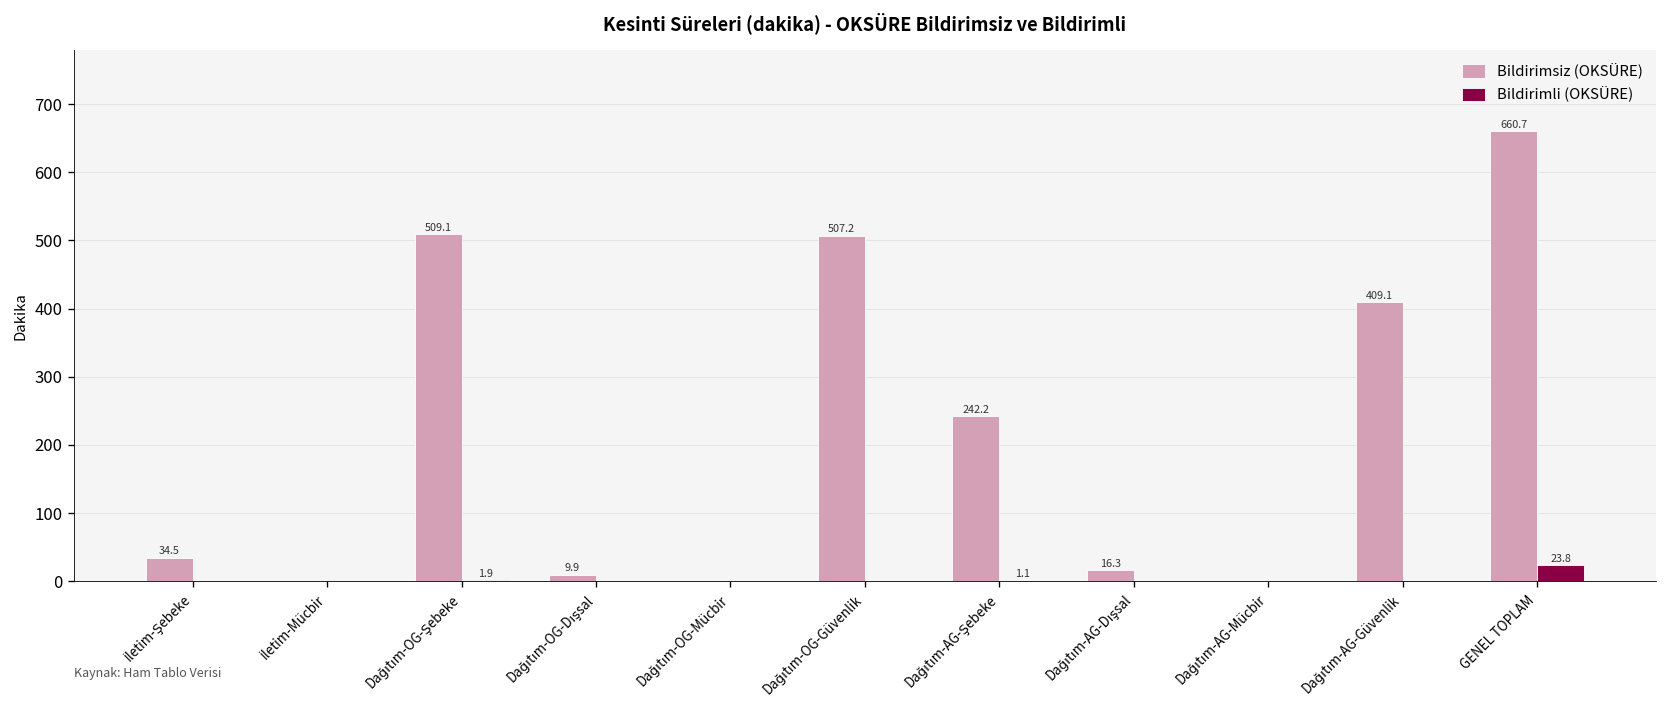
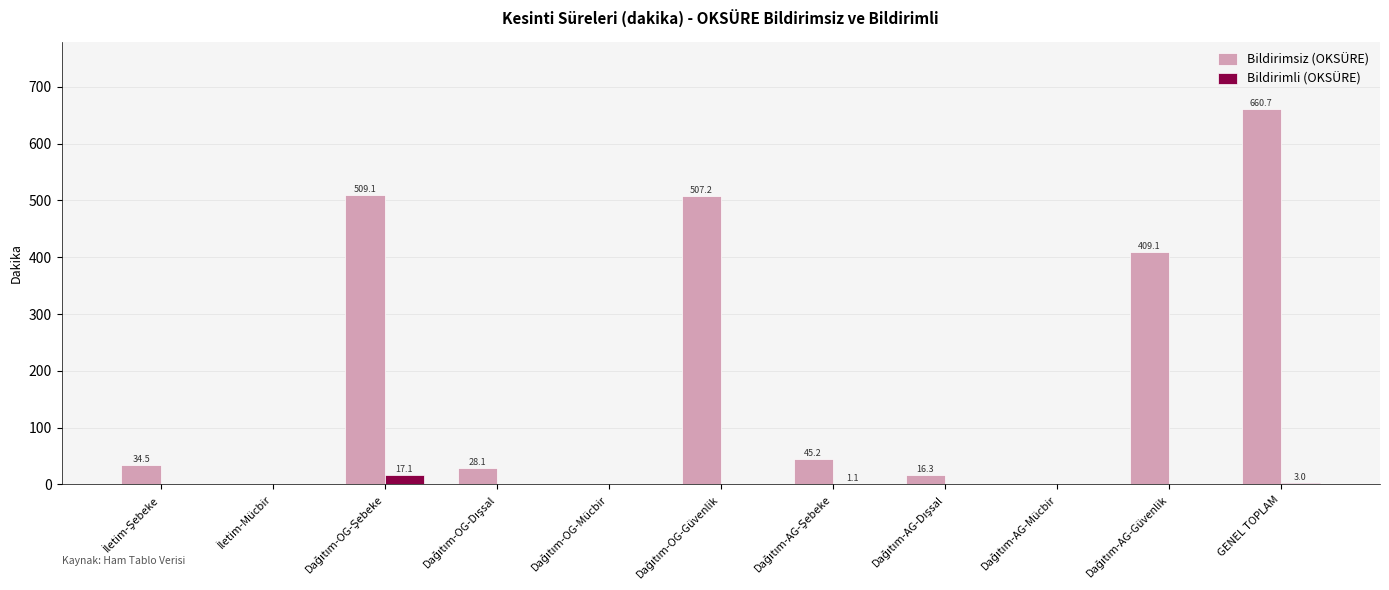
Bildirimli (OKSÜRE), Dağıtım-OG-Şebeke: 1.9 -> 17.1
Bildirimsiz (OKSÜRE), Dağıtım-OG-Dışsal: 9.9 -> 28.1
Bildirimsiz (OKSÜRE), Dağıtım-AG-Şebeke: 242.2 -> 45.2
Bildirimli (OKSÜRE), GENEL TOPLAM: 23.8 -> 3.0
